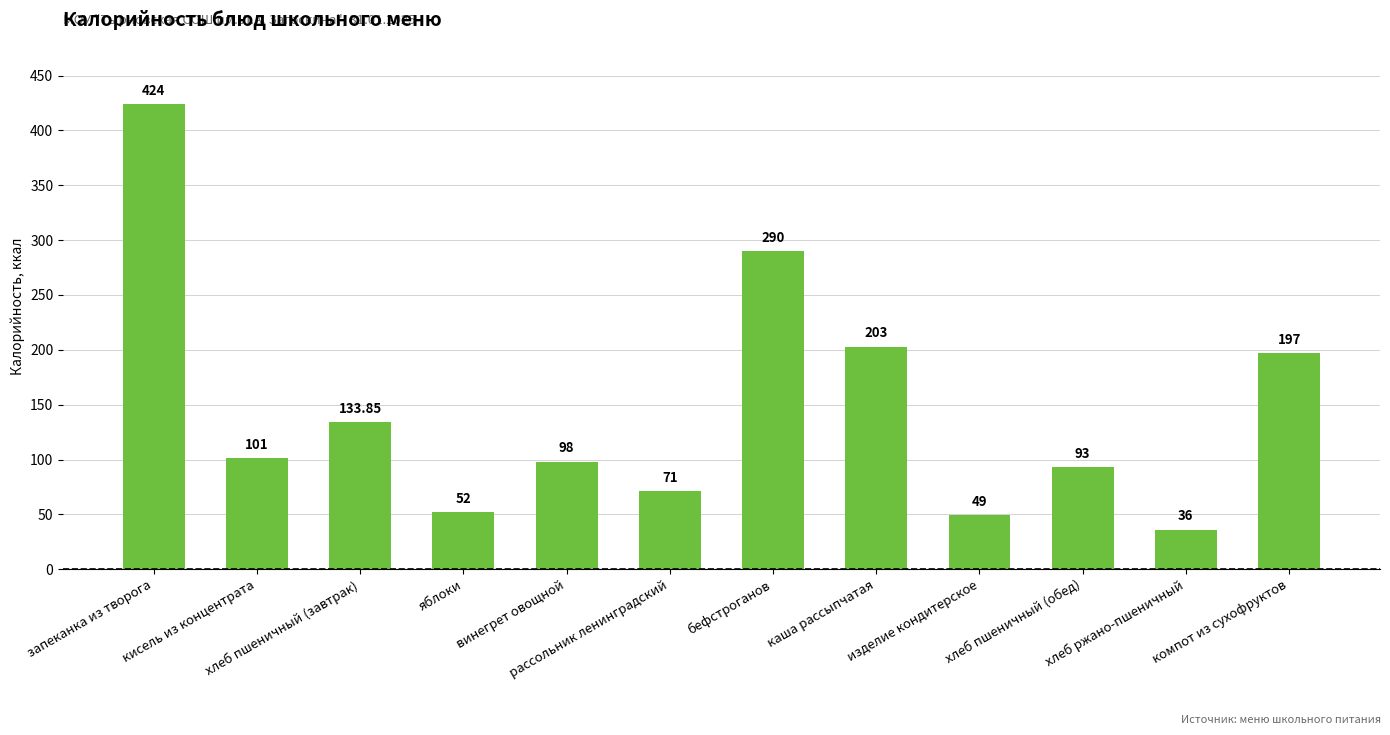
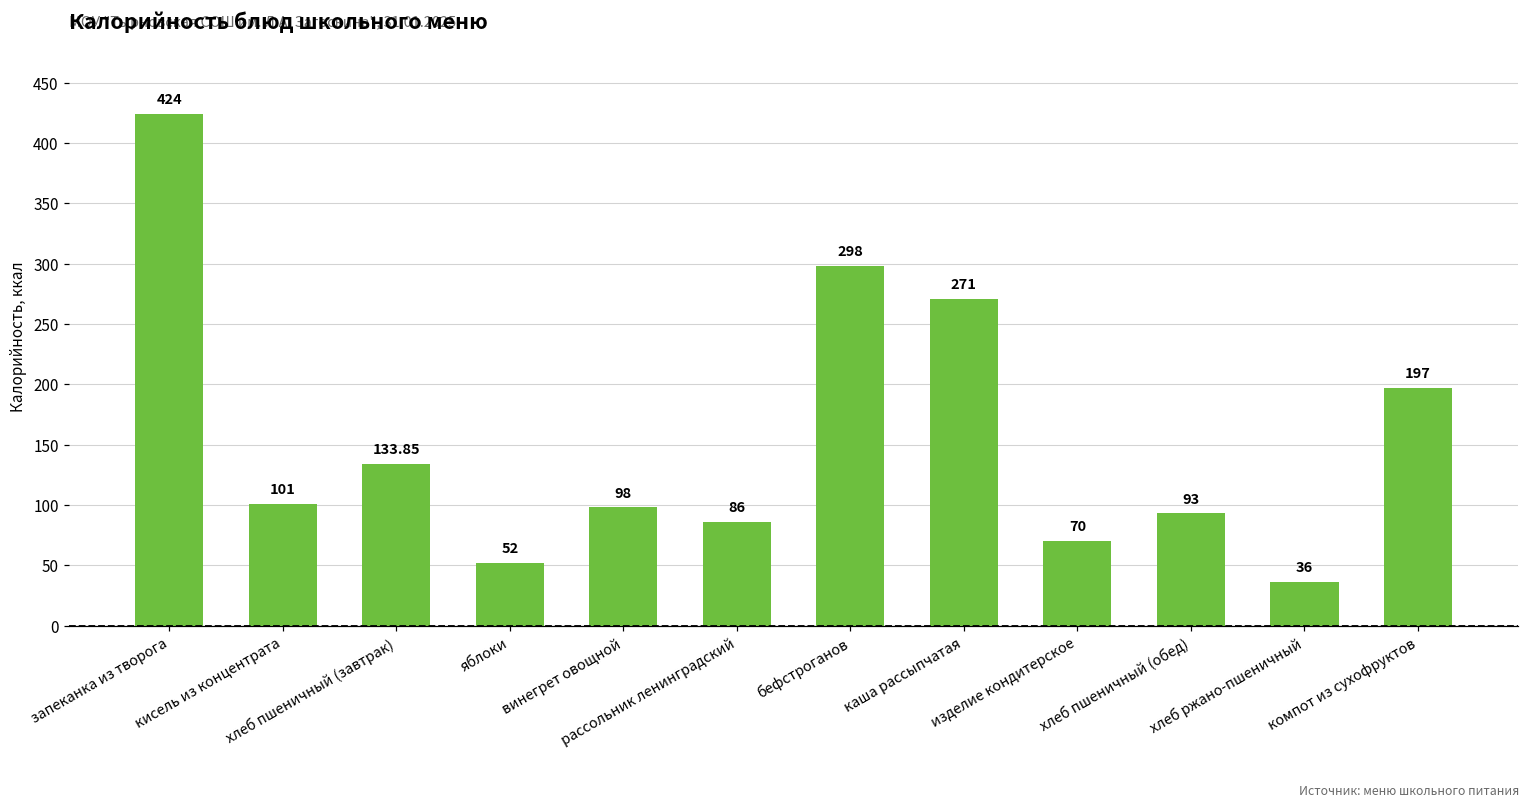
рассольник ленинградский: 71 -> 86
бефстроганов: 290 -> 298
каша рассыпчатая: 203 -> 271
изделие кондитерское: 49 -> 70
